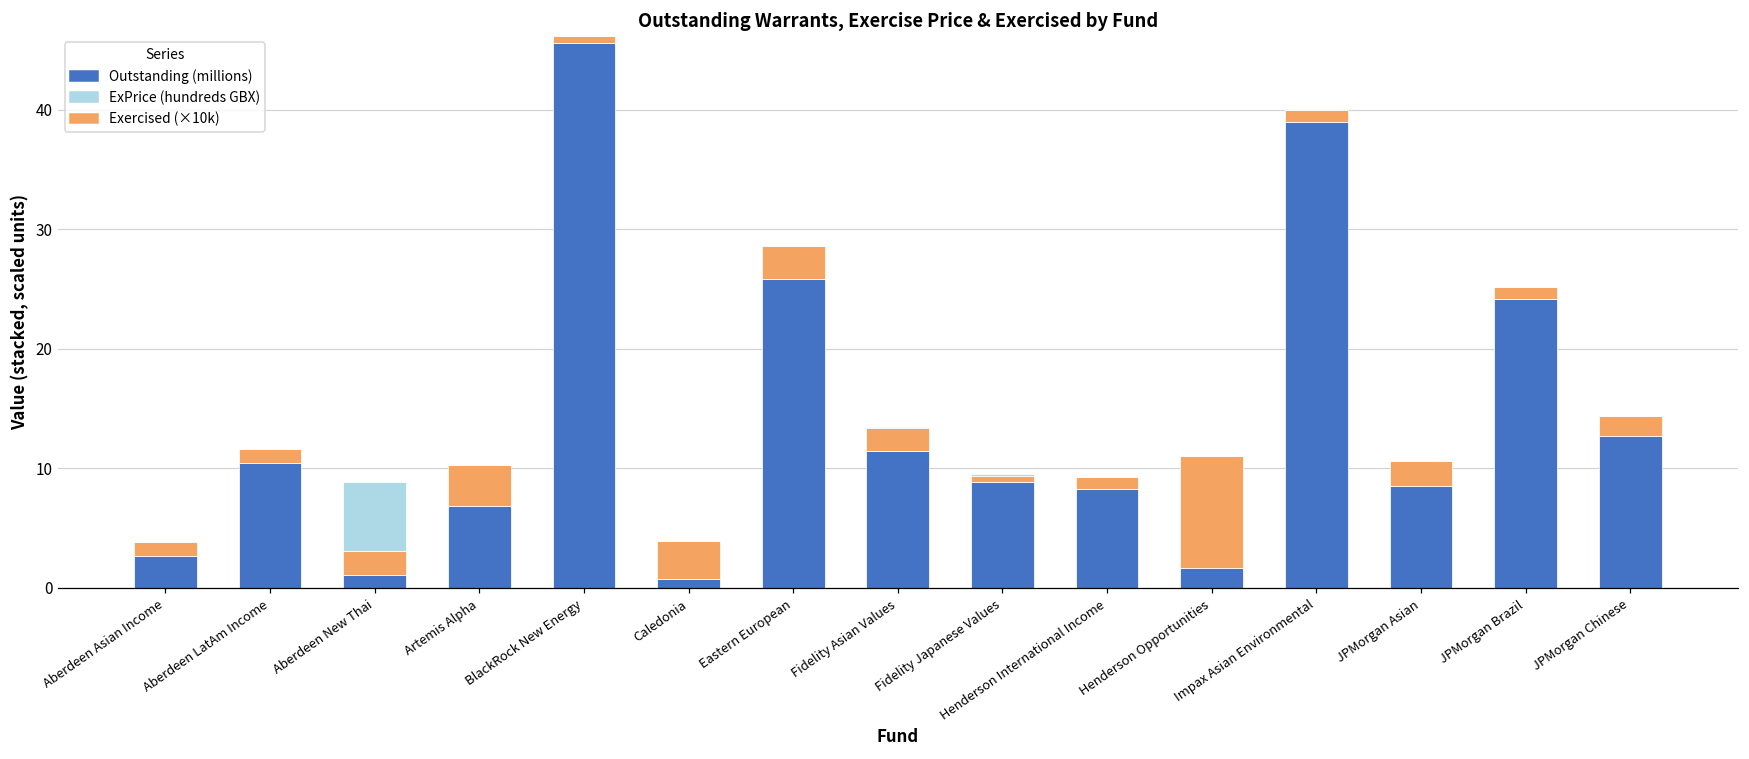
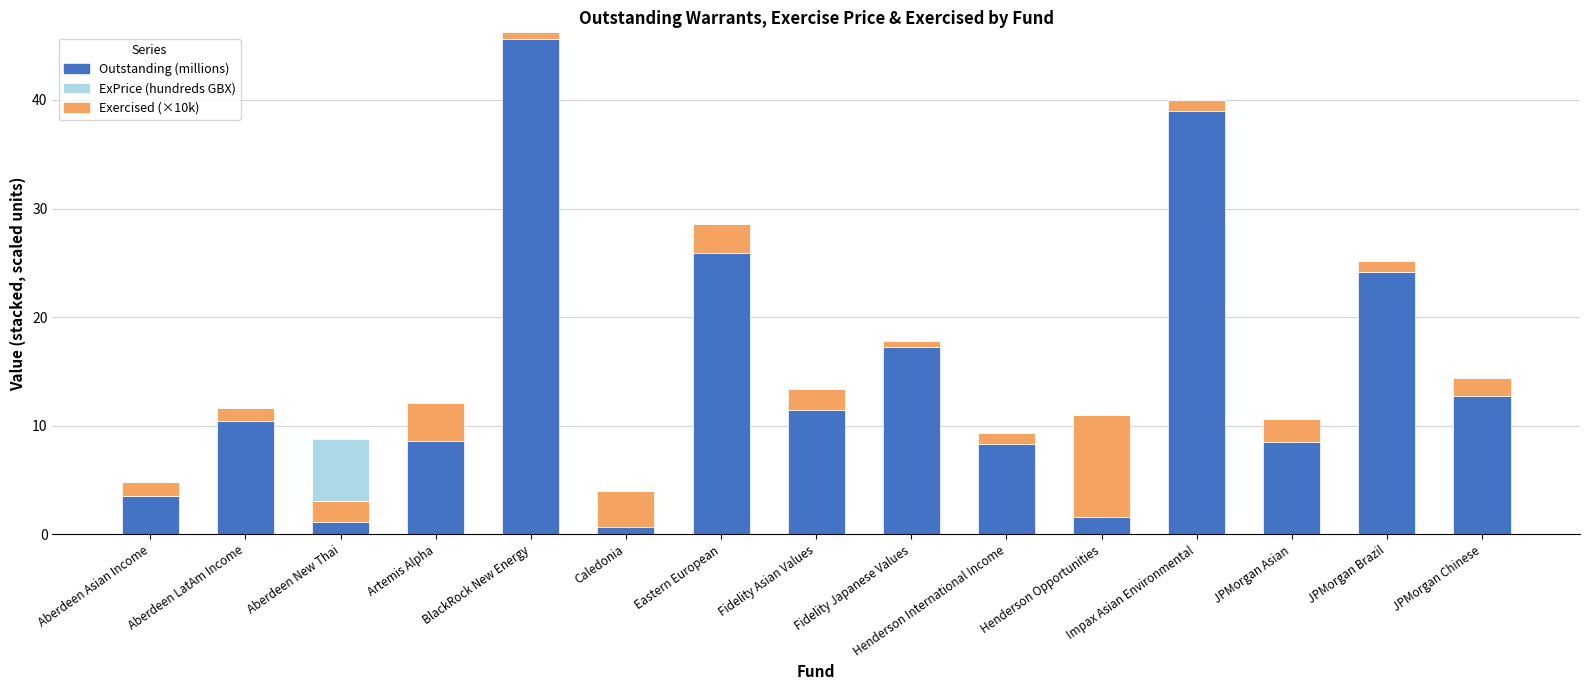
Outstanding (millions), Aberdeen Asian Income: 2.6 -> 3.6
Outstanding (millions), Artemis Alpha: 6.9 -> 8.6
Outstanding (millions), Fidelity Japanese Values: 8.8 -> 17.2
